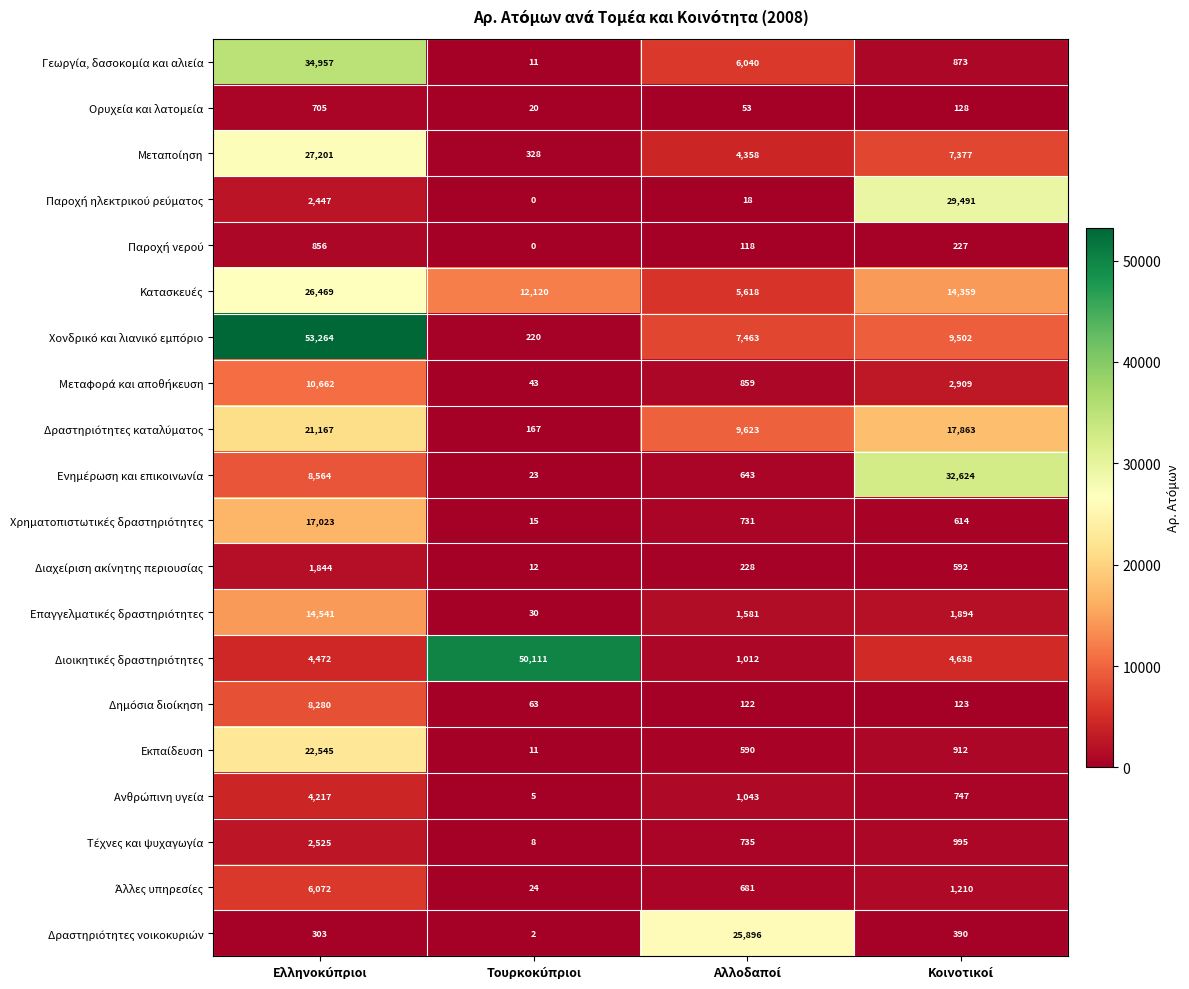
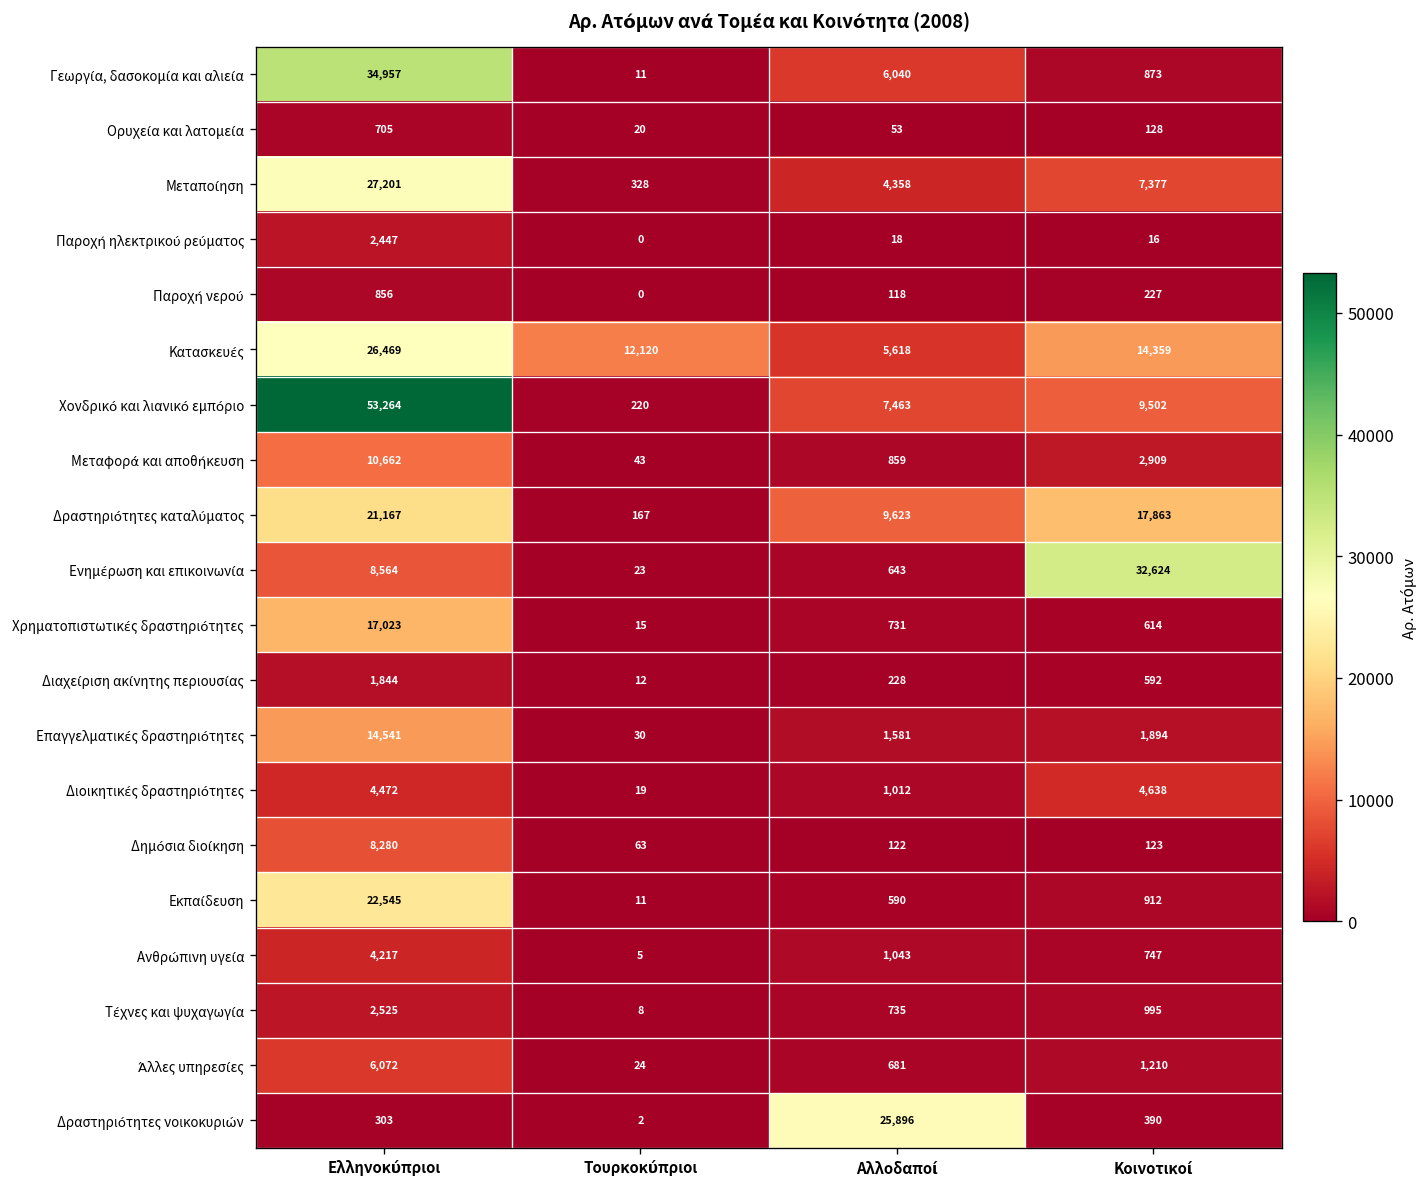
Παροχή ηλεκτρικού ρεύματος, Κοινοτικοί: 29,491 -> 16
Διοικητικές δραστηριότητες, Τουρκοκύπριοι: 50,111 -> 19
